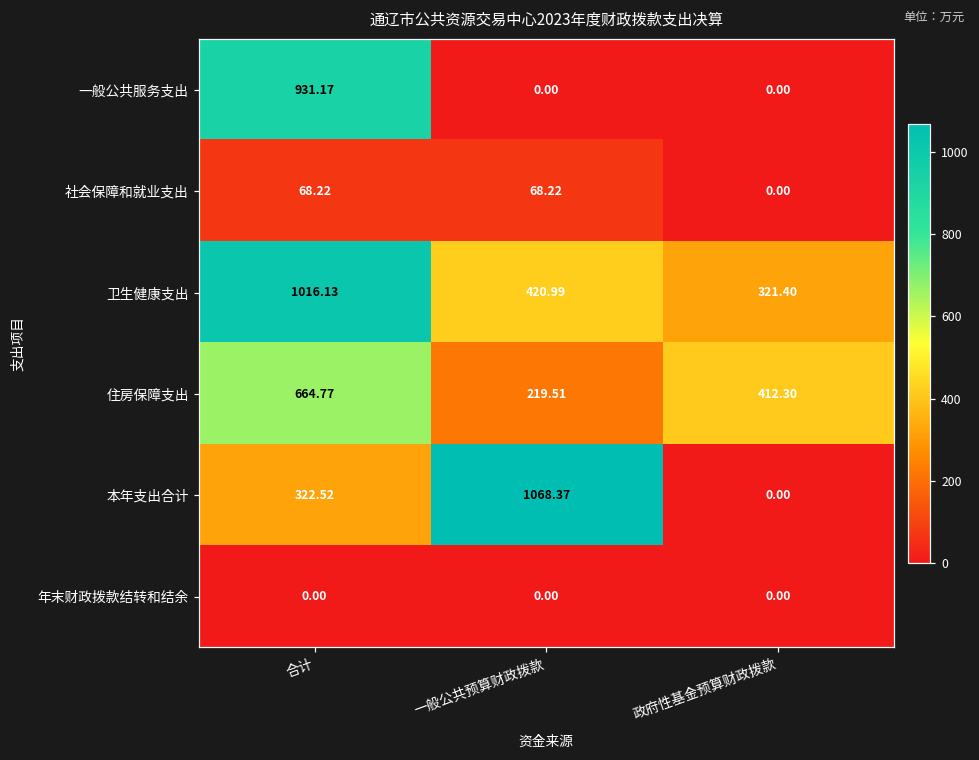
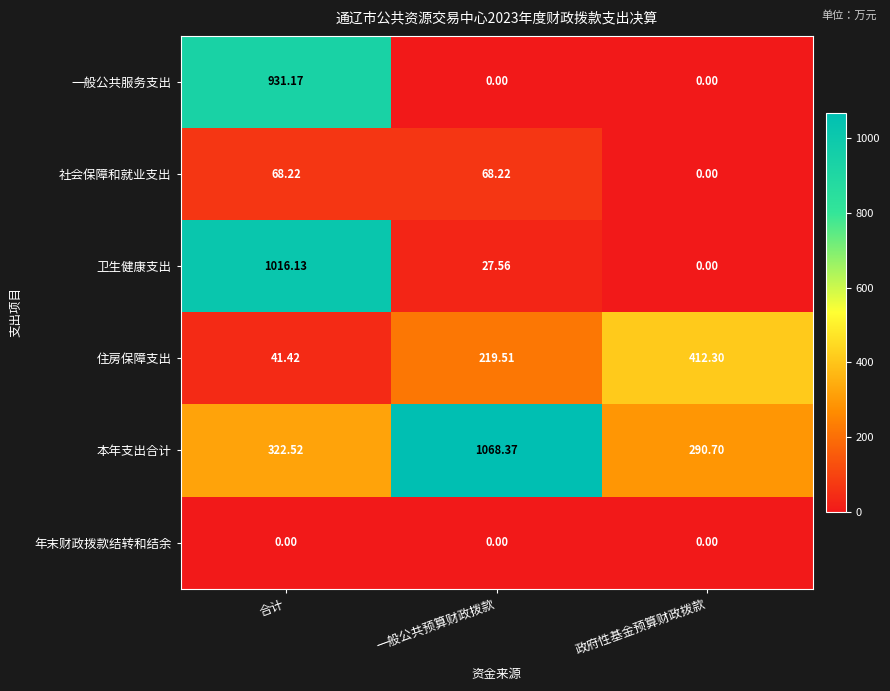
卫生健康支出, 一般公共预算财政拨款: 420.99 -> 27.56
卫生健康支出, 政府性基金预算财政拨款: 321.40 -> 0.00
住房保障支出, 合计: 664.77 -> 41.42
本年支出合计, 政府性基金预算财政拨款: 0.00 -> 290.70
